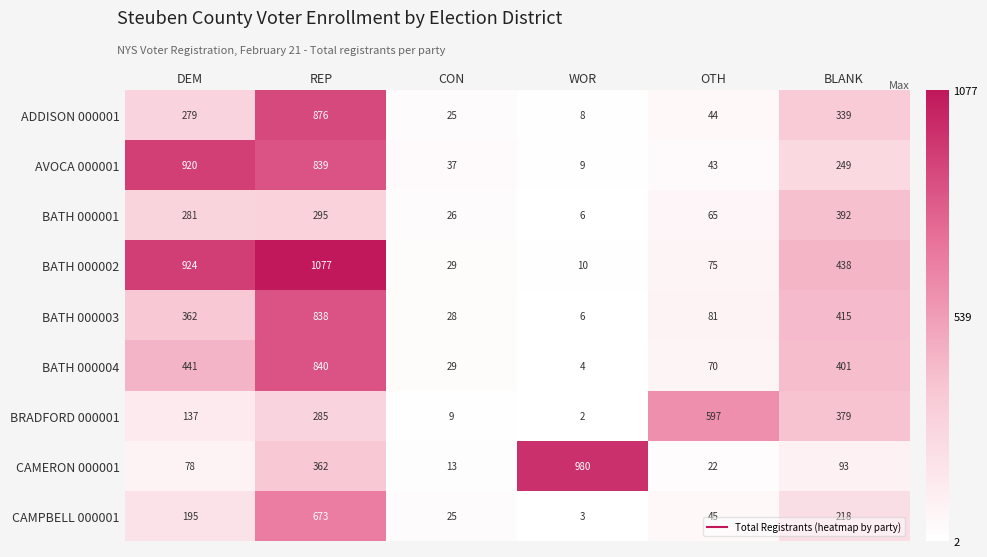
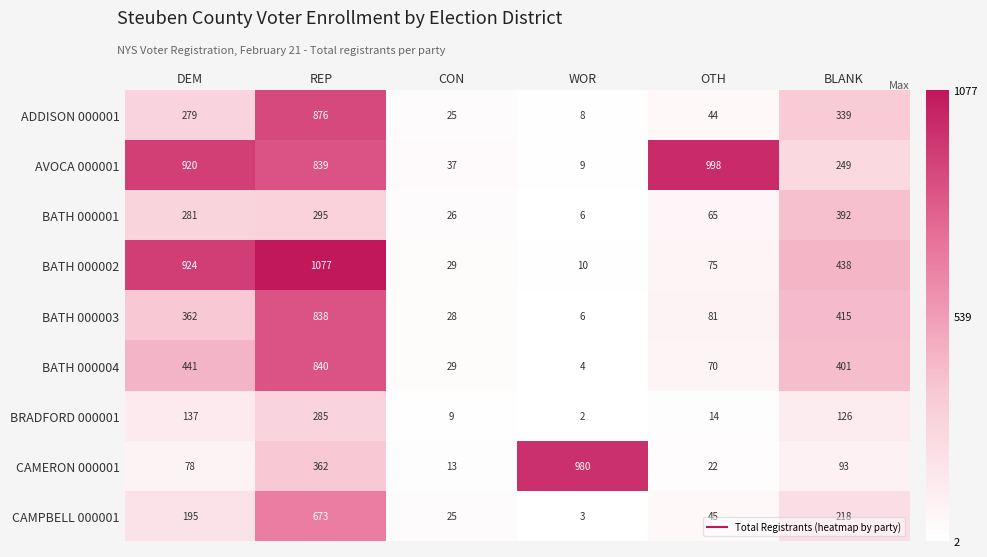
AVOCA 000001, OTH: 43 -> 998
BRADFORD 000001, OTH: 597 -> 14
BRADFORD 000001, BLANK: 379 -> 126
